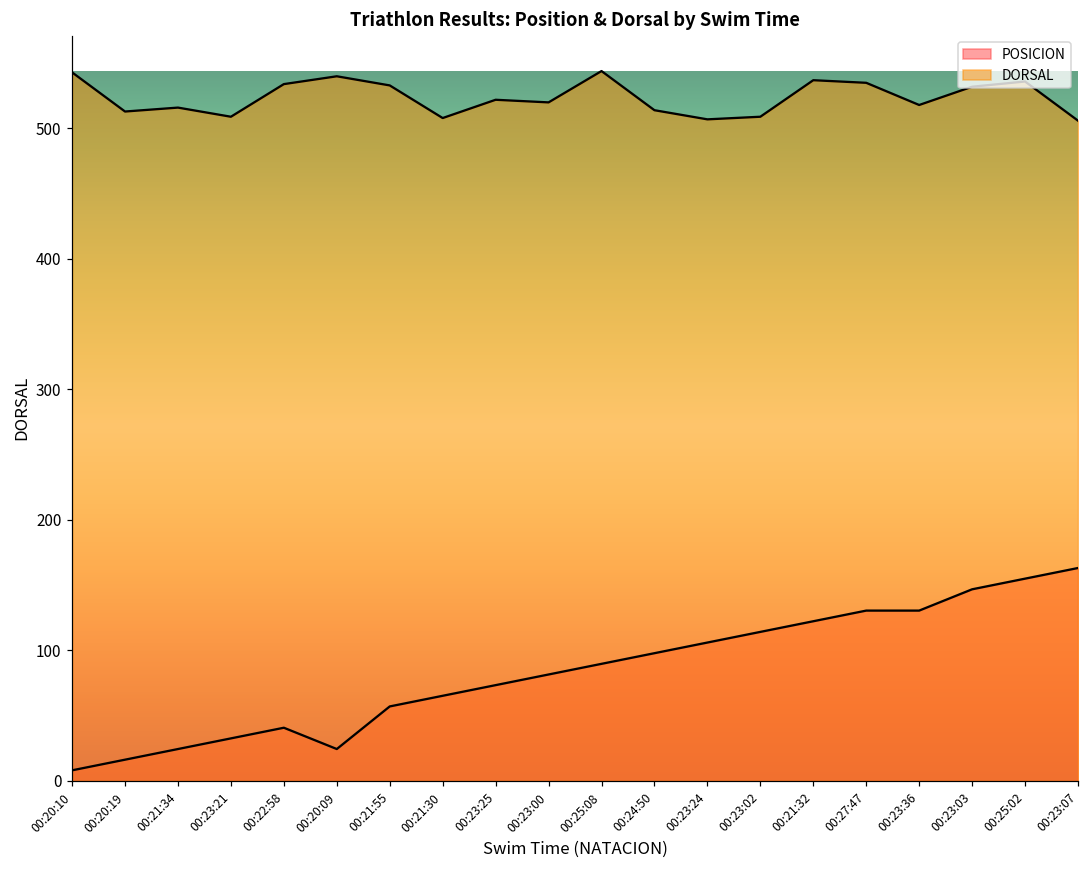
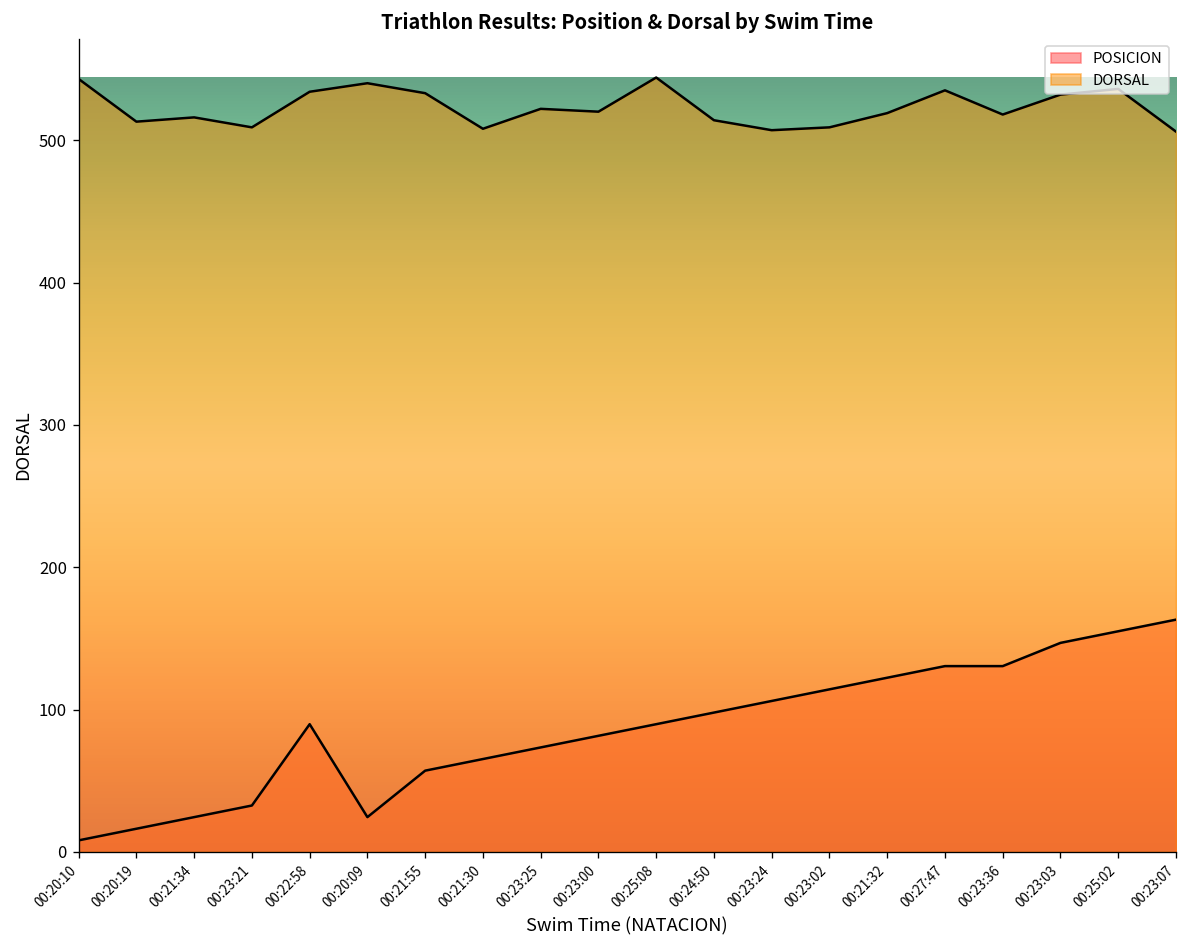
POSICION, 00:22:58: 41 -> 90
DORSAL, 00:21:32: 537 -> 519
